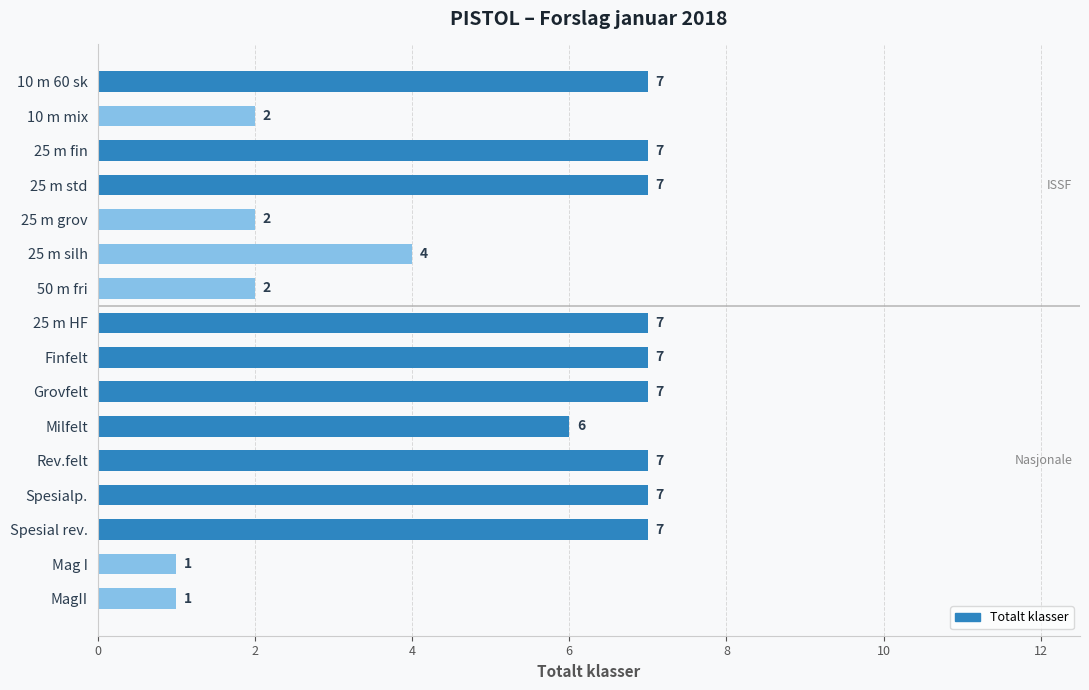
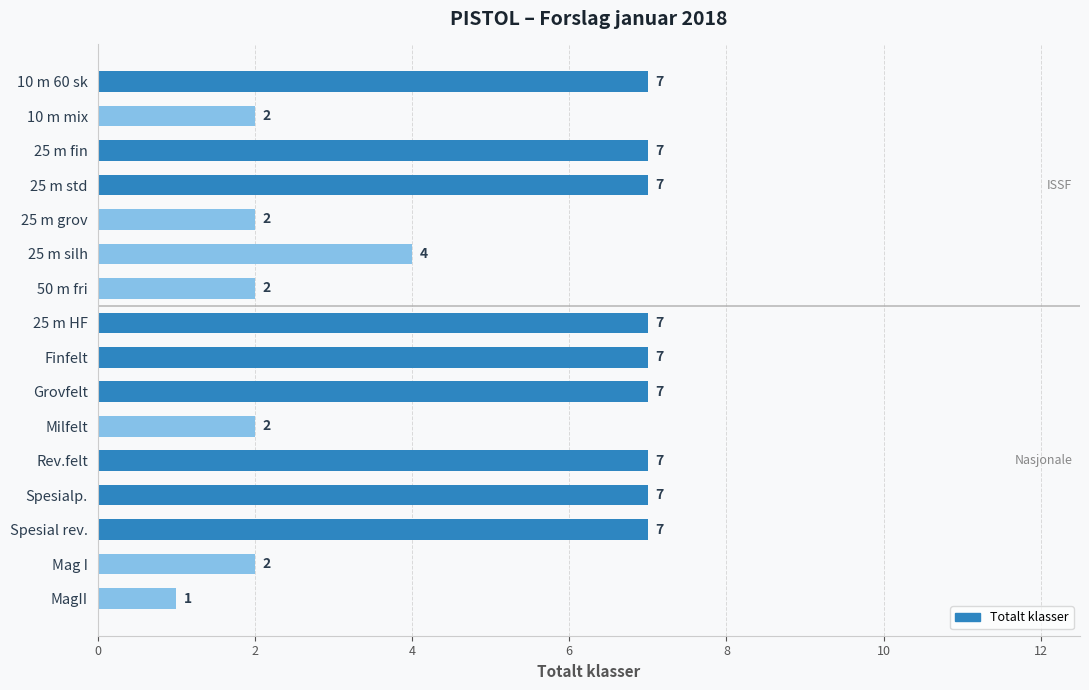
Milfelt: 6 -> 2
Mag I: 1 -> 2
